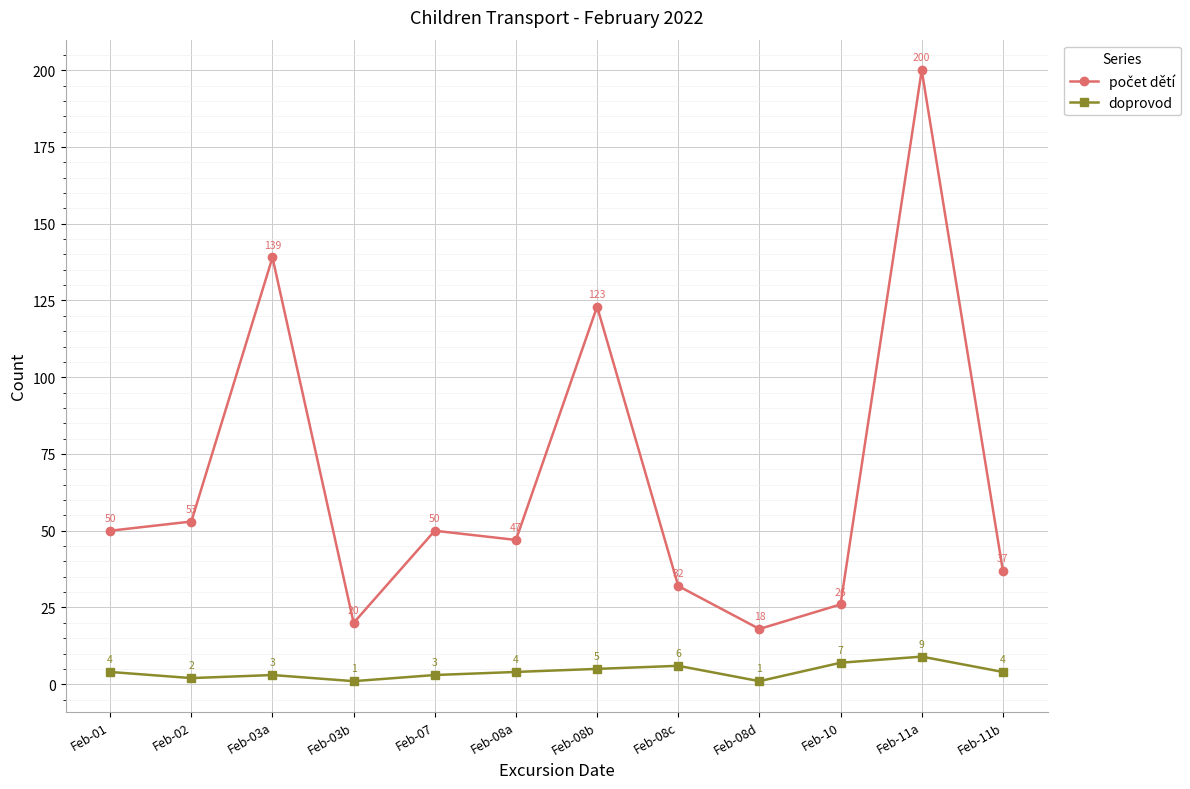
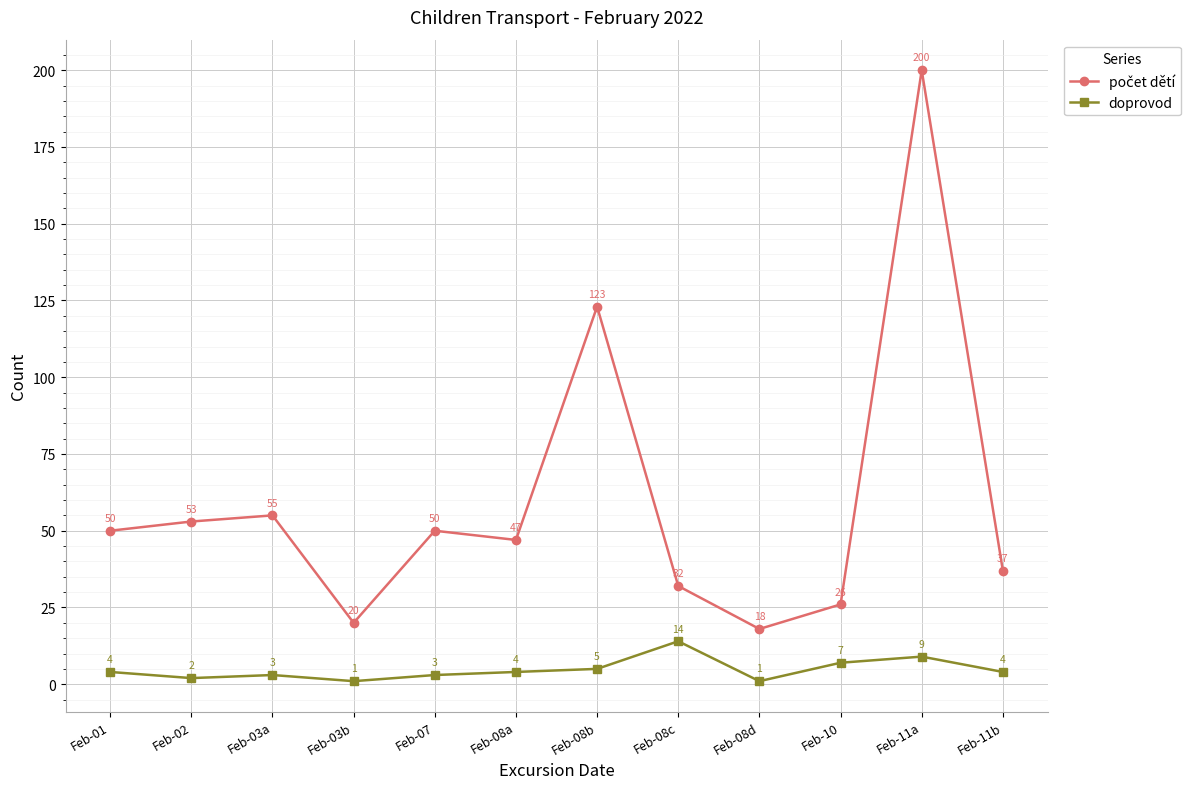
počet dětí, Feb-03a: 139 -> 55
doprovod, Feb-08c: 6 -> 14
